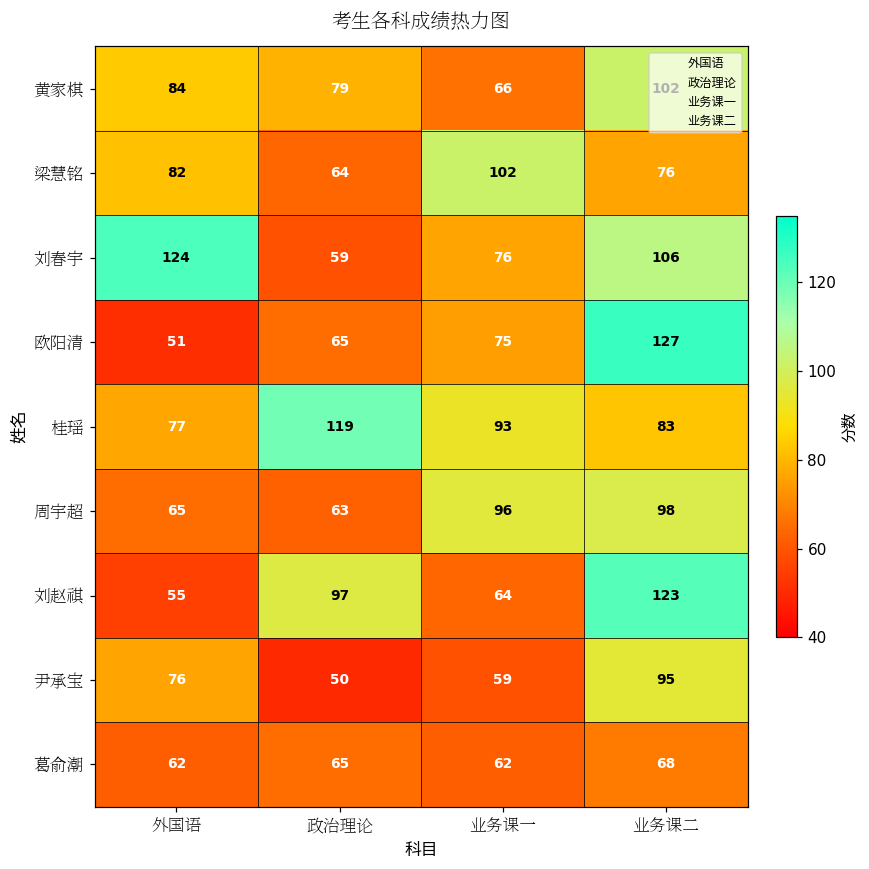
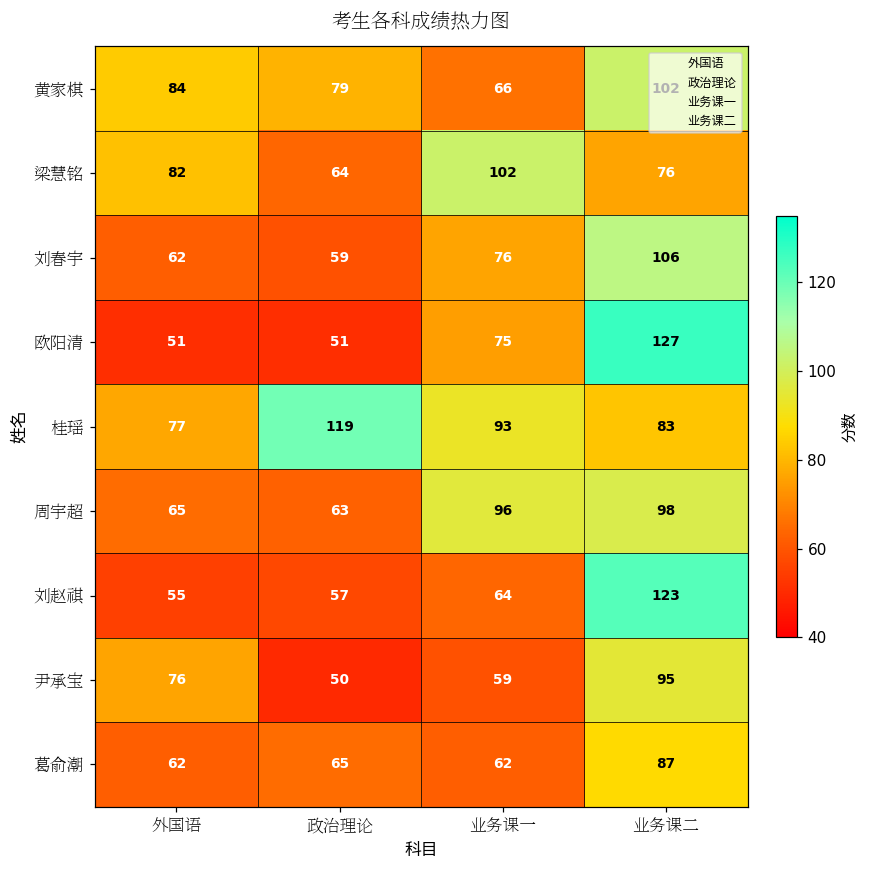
刘春宇, 外国语: 124 -> 62
欧阳清, 政治理论: 65 -> 51
刘赵祺, 政治理论: 97 -> 57
葛俞潮, 业务课二: 68 -> 87
